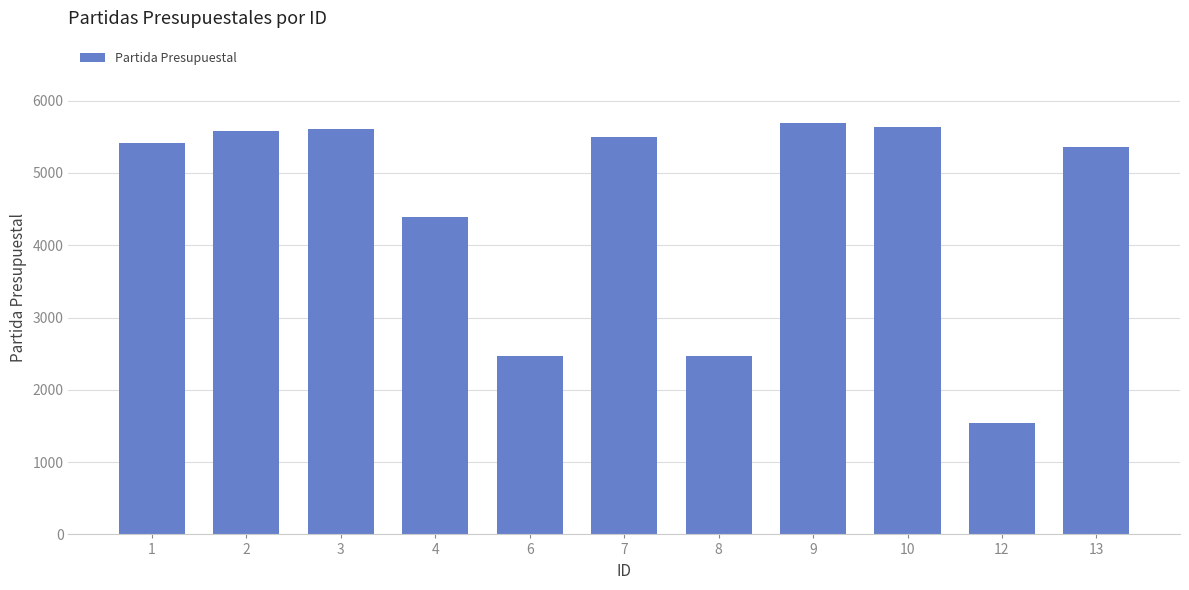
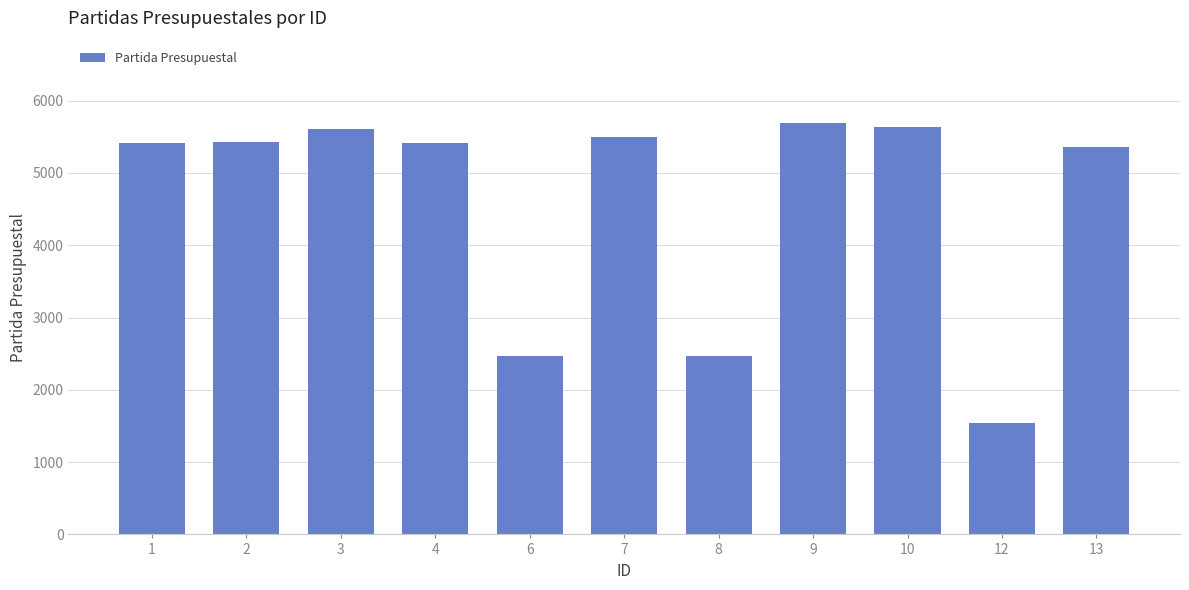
2: 5600 -> 5400
4: 4400 -> 5400
